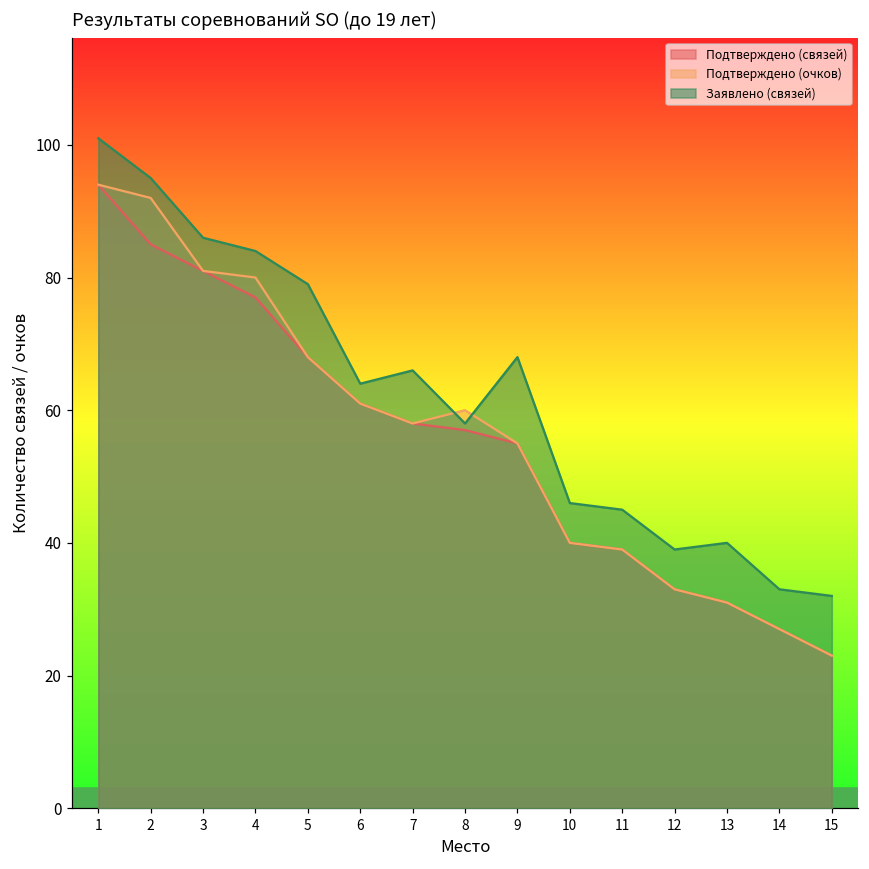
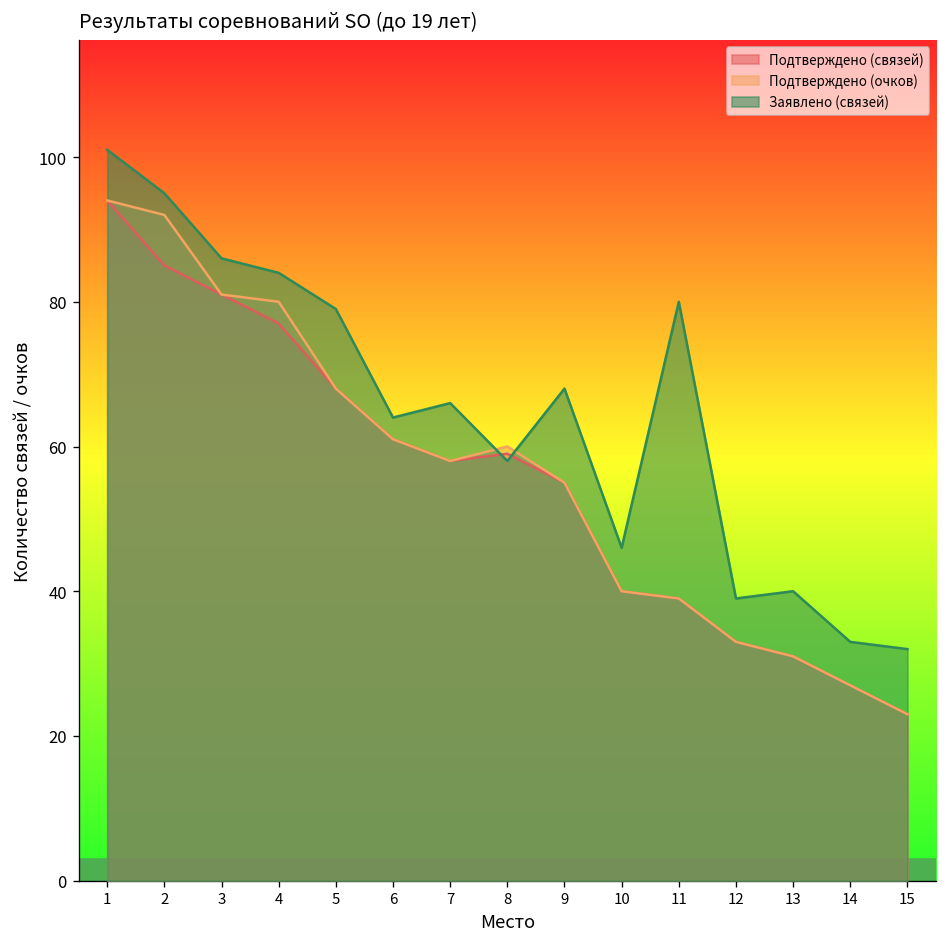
Подтверждено (связей), 8: 57 -> 59
Заявлено (связей), 11: 45 -> 80
